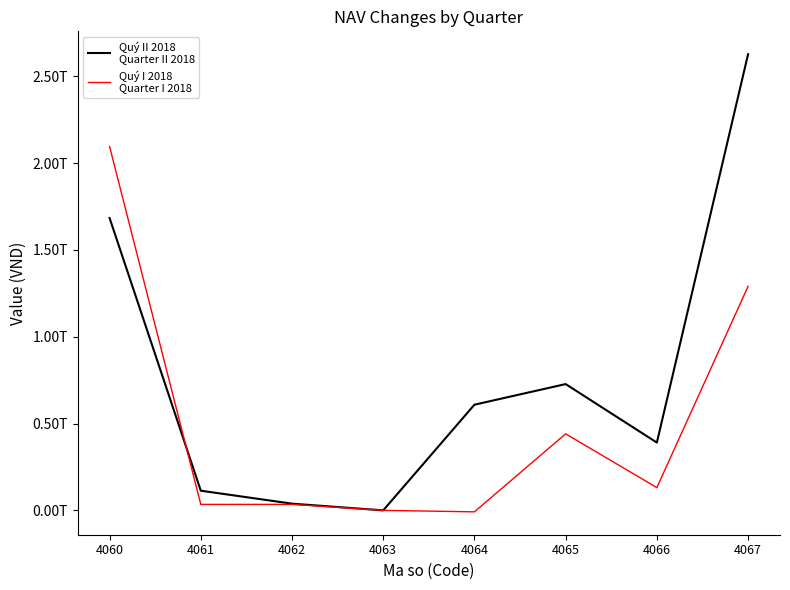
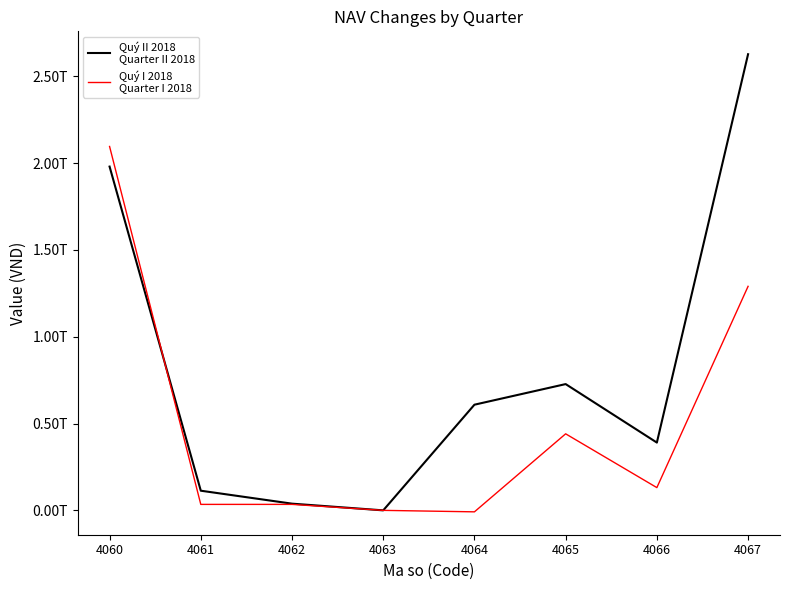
Quý II 2018 Quarter II 2018, 4060: 1.68T -> 1.98T
